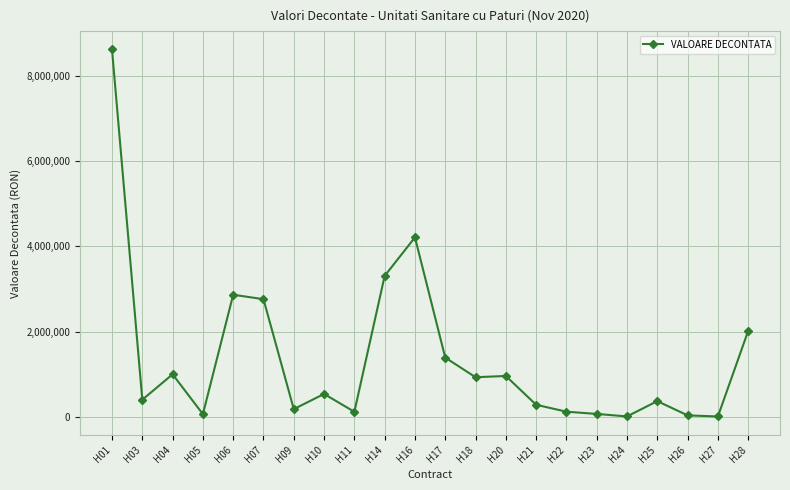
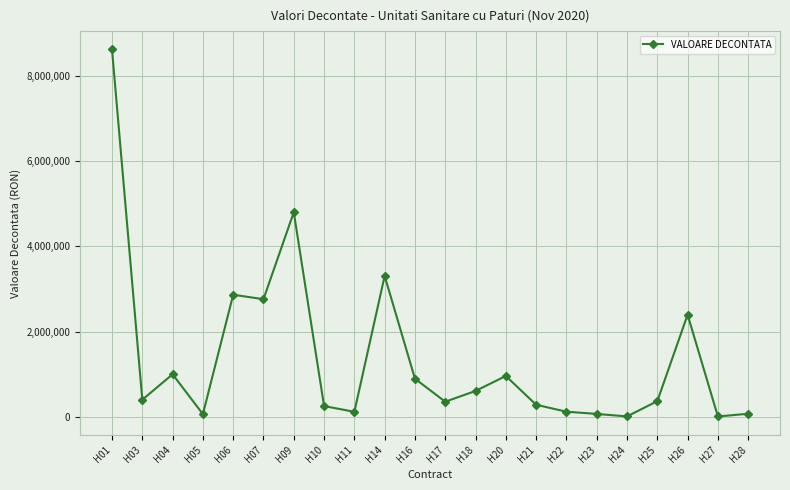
H09: 200,000 -> 4,800,000
H10: 500,000 -> 300,000
H16: 4,200,000 -> 900,000
H17: 1,400,000 -> 400,000
H18: 900,000 -> 600,000
H26: 0 -> 2,400,000
H28: 2,000,000 -> 100,000
